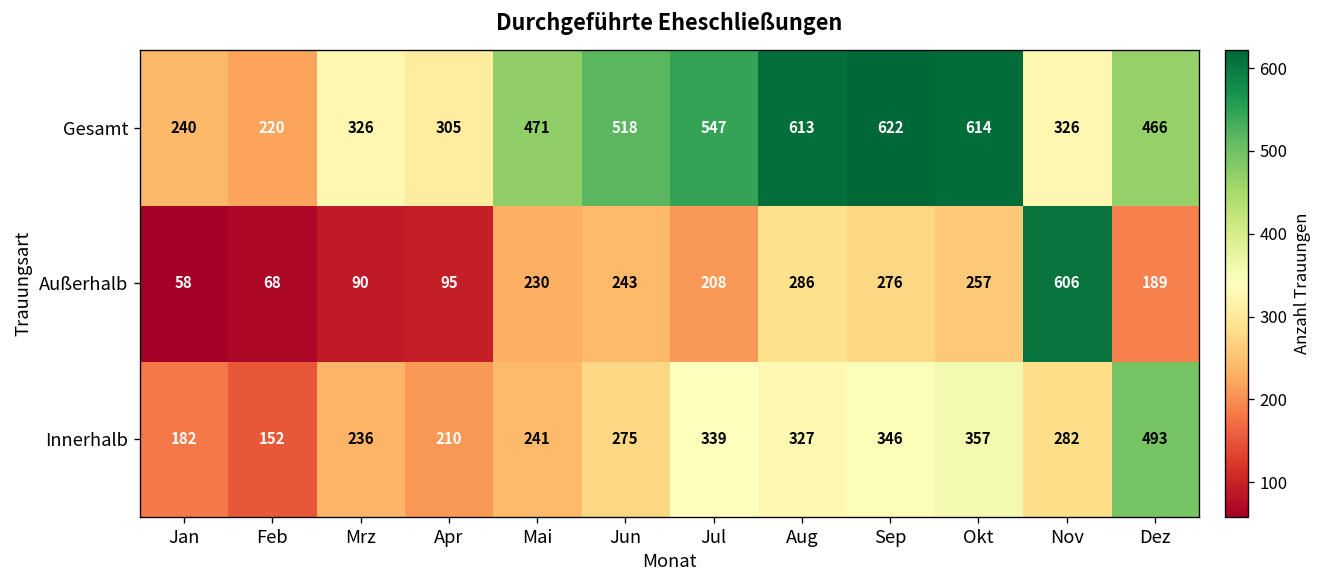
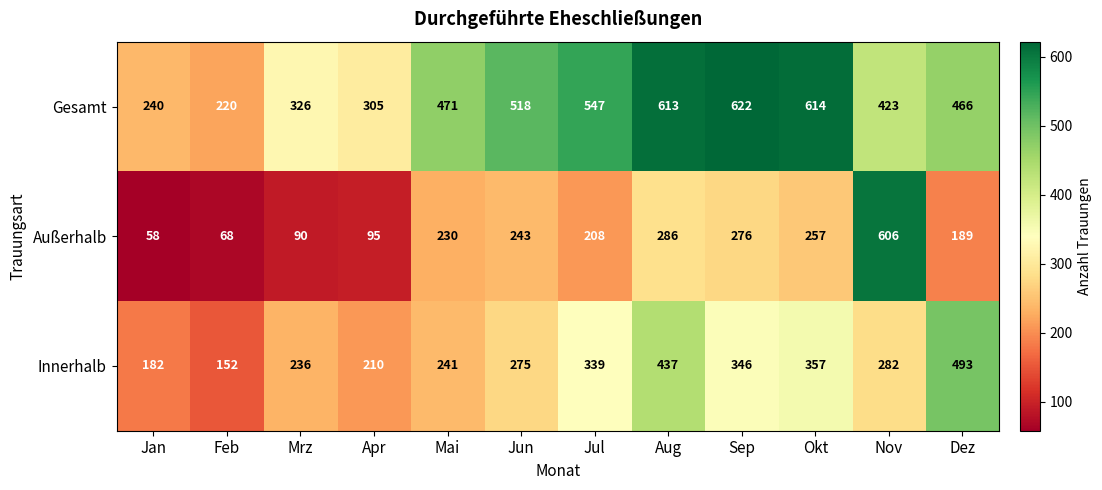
Gesamt, Nov: 326 -> 423
Innerhalb, Aug: 327 -> 437
